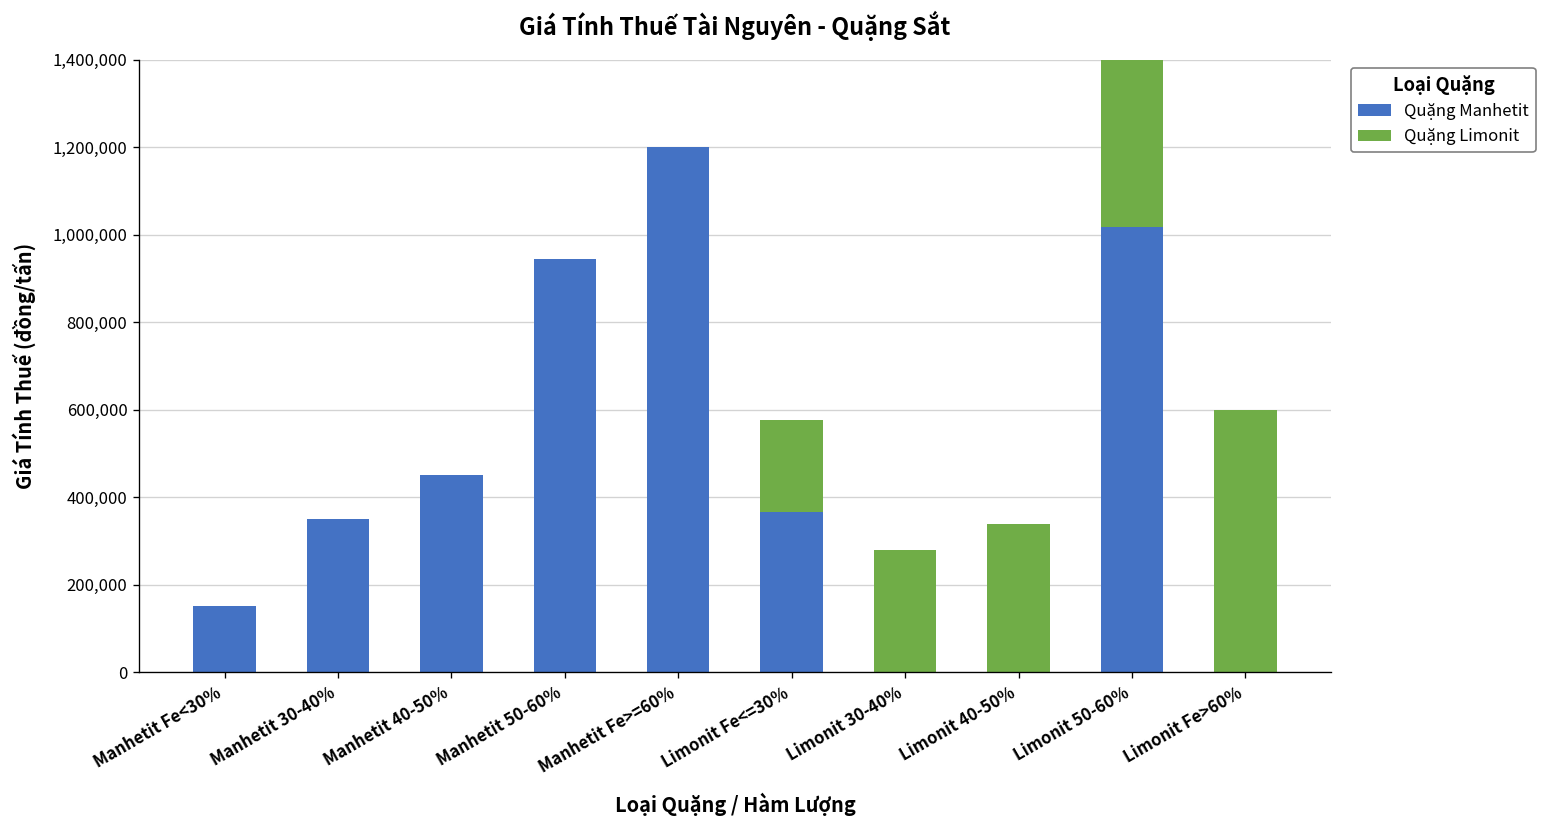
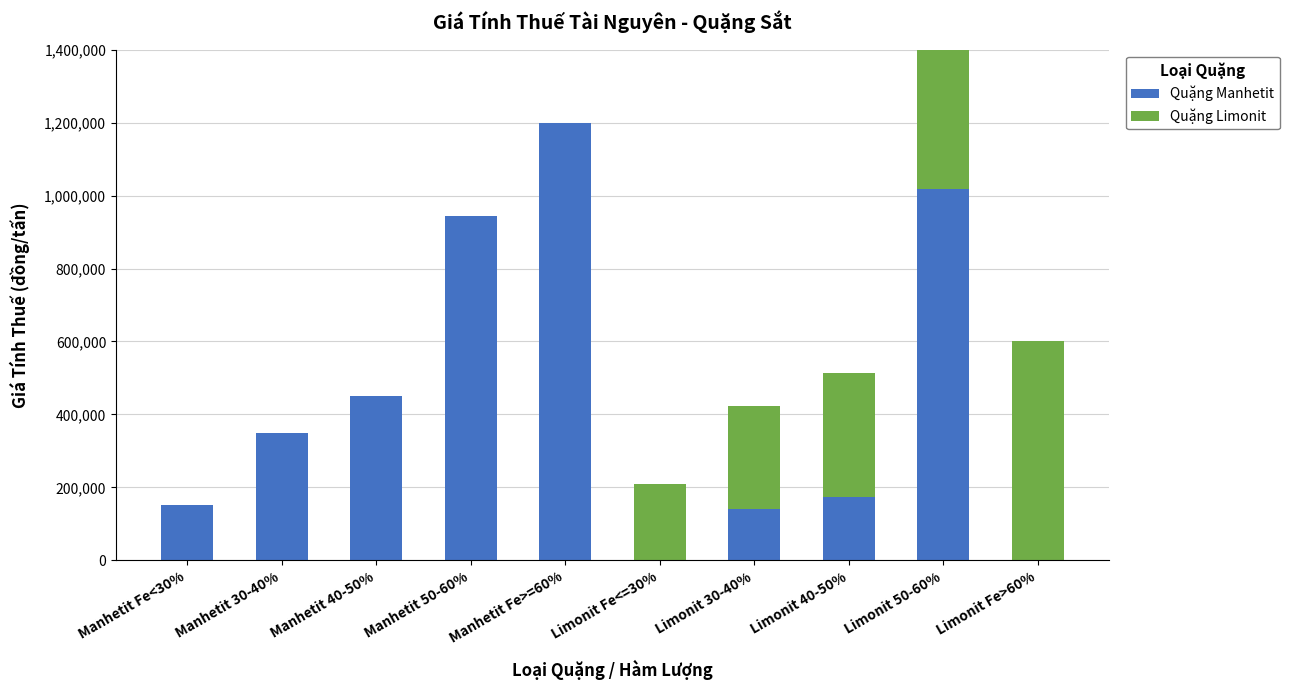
Quặng Manhetit, Limonit Fe<=30%: 370,000 -> 0
Quặng Manhetit, Limonit 30-40%: 0 -> 140,000
Quặng Manhetit, Limonit 40-50%: 0 -> 170,000
